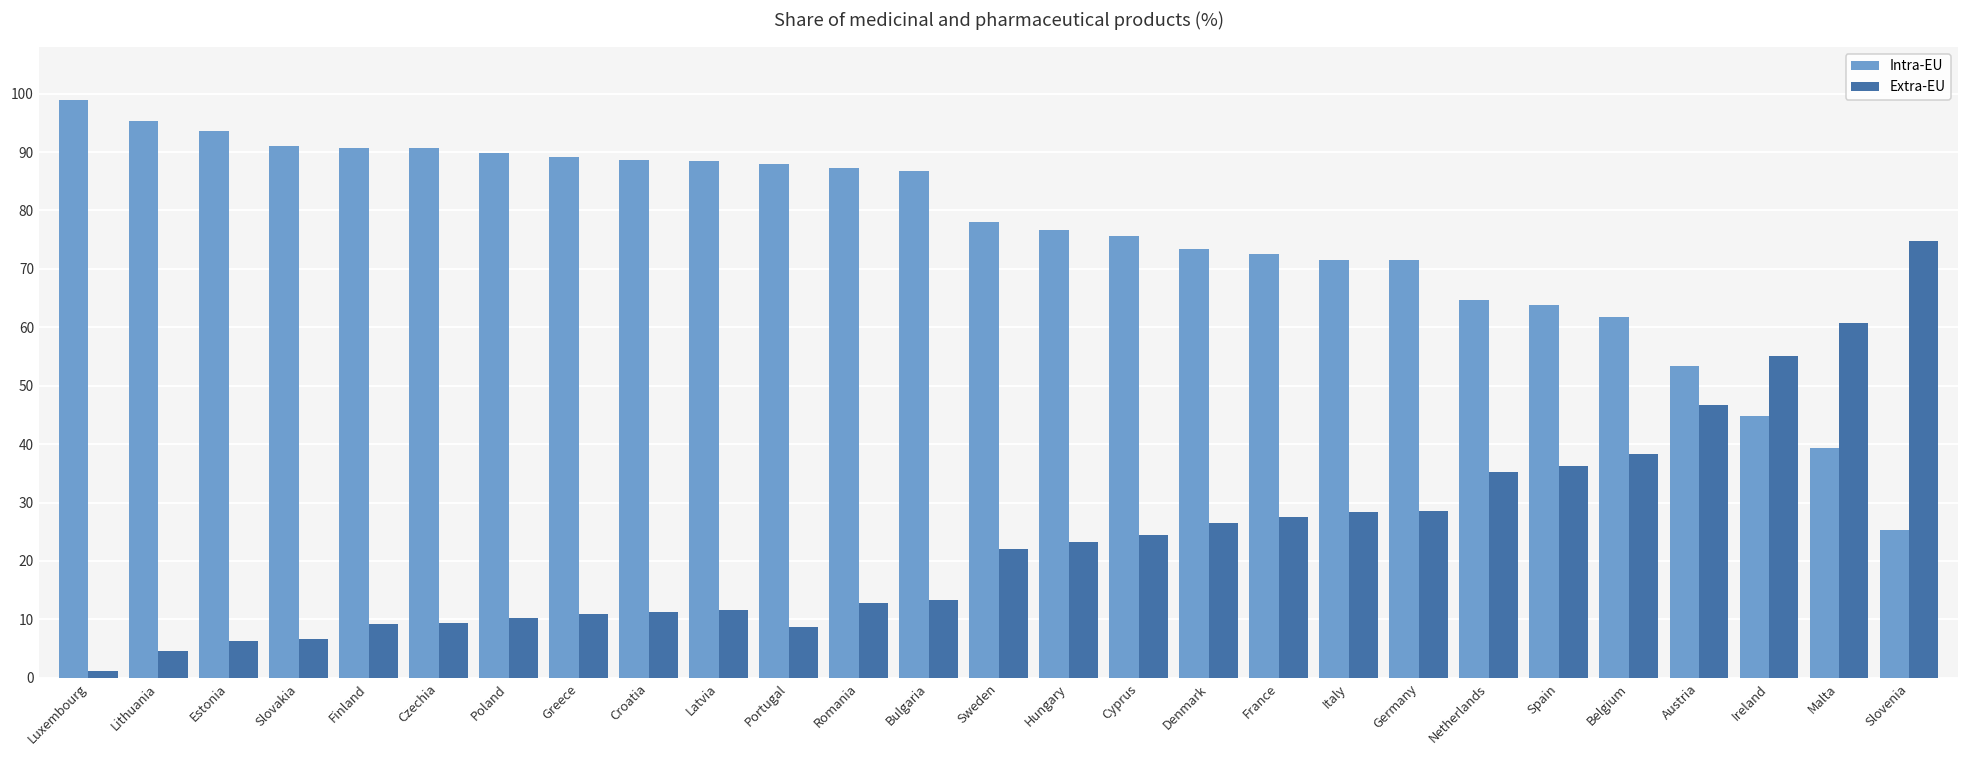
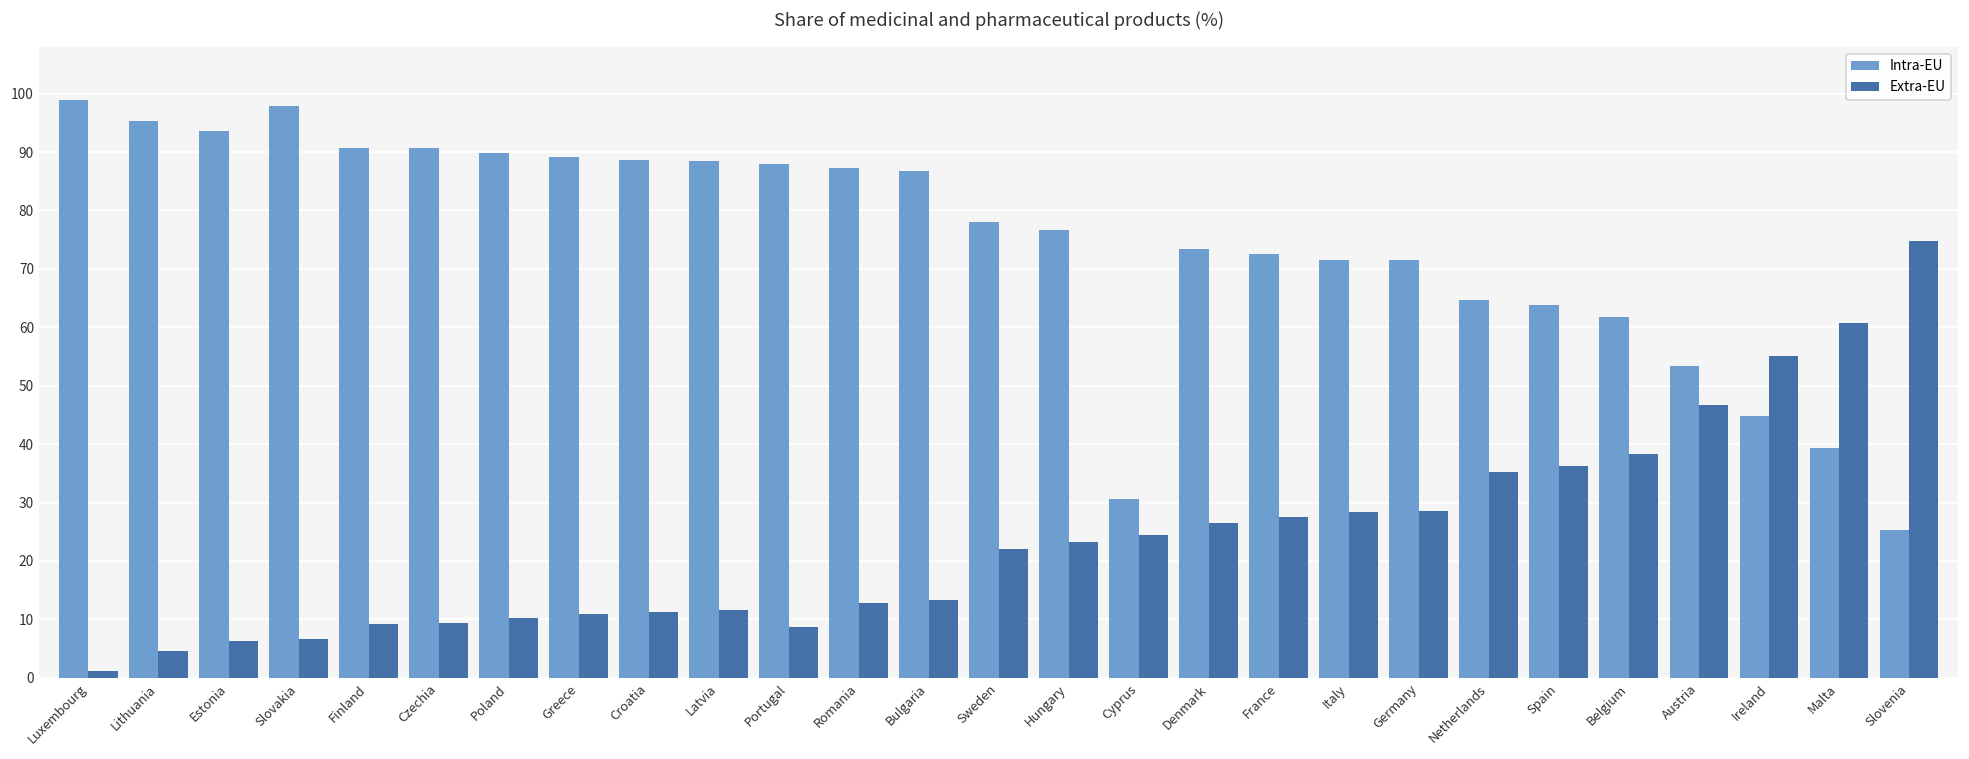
Intra-EU, Slovakia: 91 -> 98
Intra-EU, Cyprus: 76 -> 31
